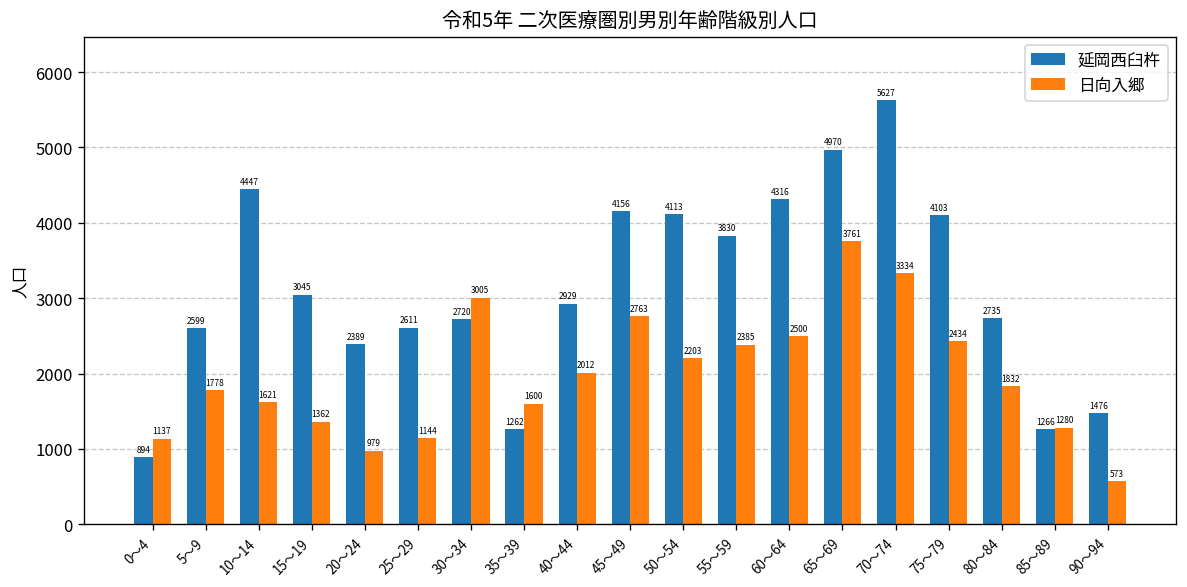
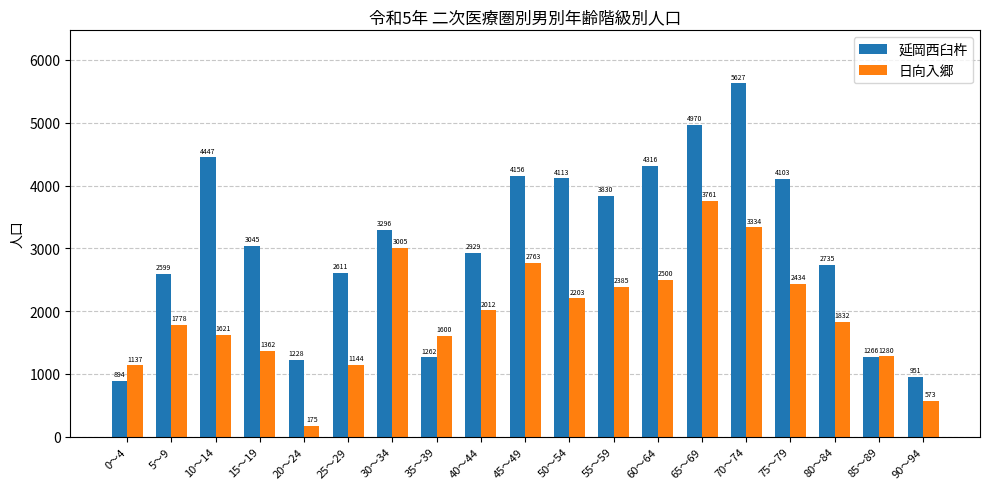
延岡西臼杵, 20～24: 2389 -> 1228
日向入郷, 20～24: 979 -> 175
延岡西臼杵, 30～34: 2720 -> 3296
延岡西臼杵, 90～94: 1476 -> 951
